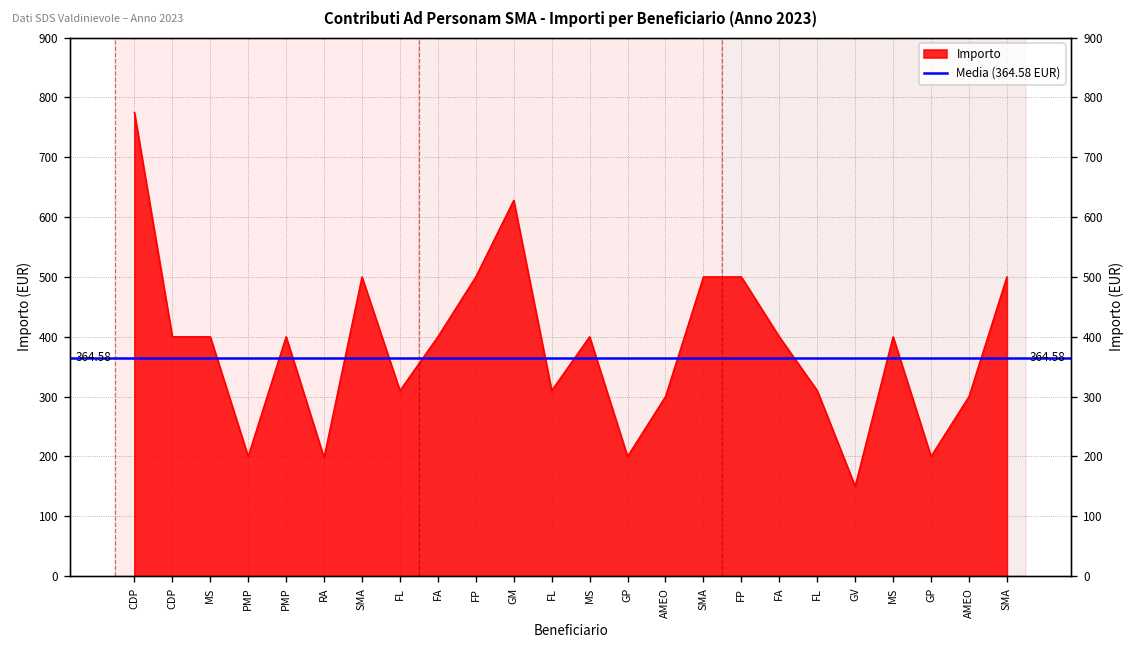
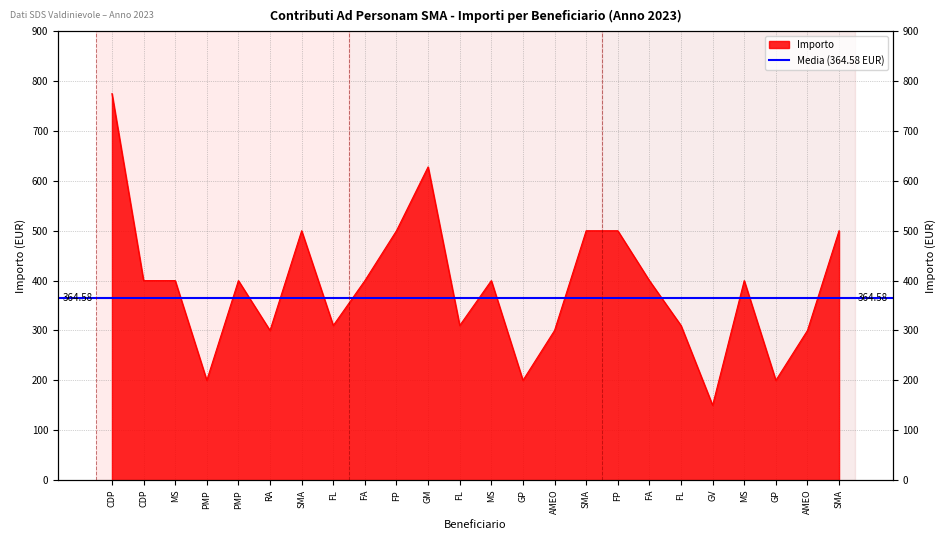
RA: 200 -> 300
